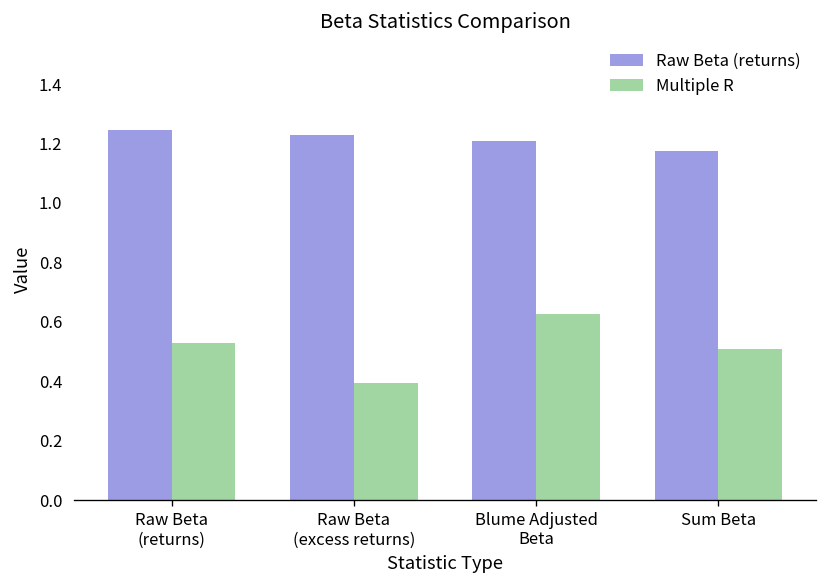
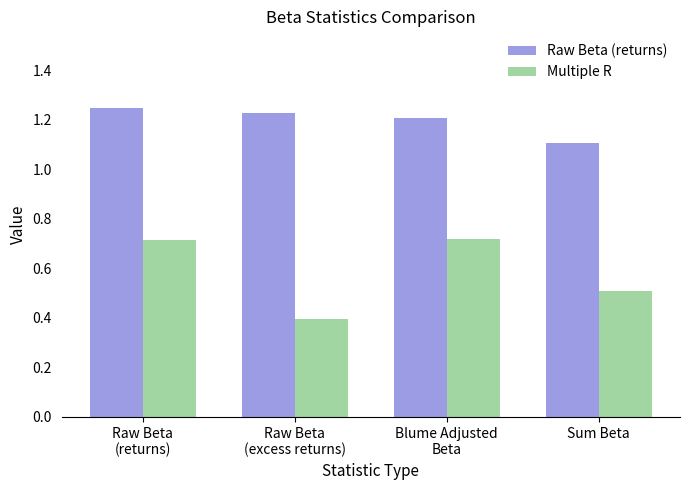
Multiple R, Raw Beta (returns): 0.53 -> 0.71
Multiple R, Blume Adjusted Beta: 0.63 -> 0.72
Raw Beta (returns), Sum Beta: 1.17 -> 1.10
